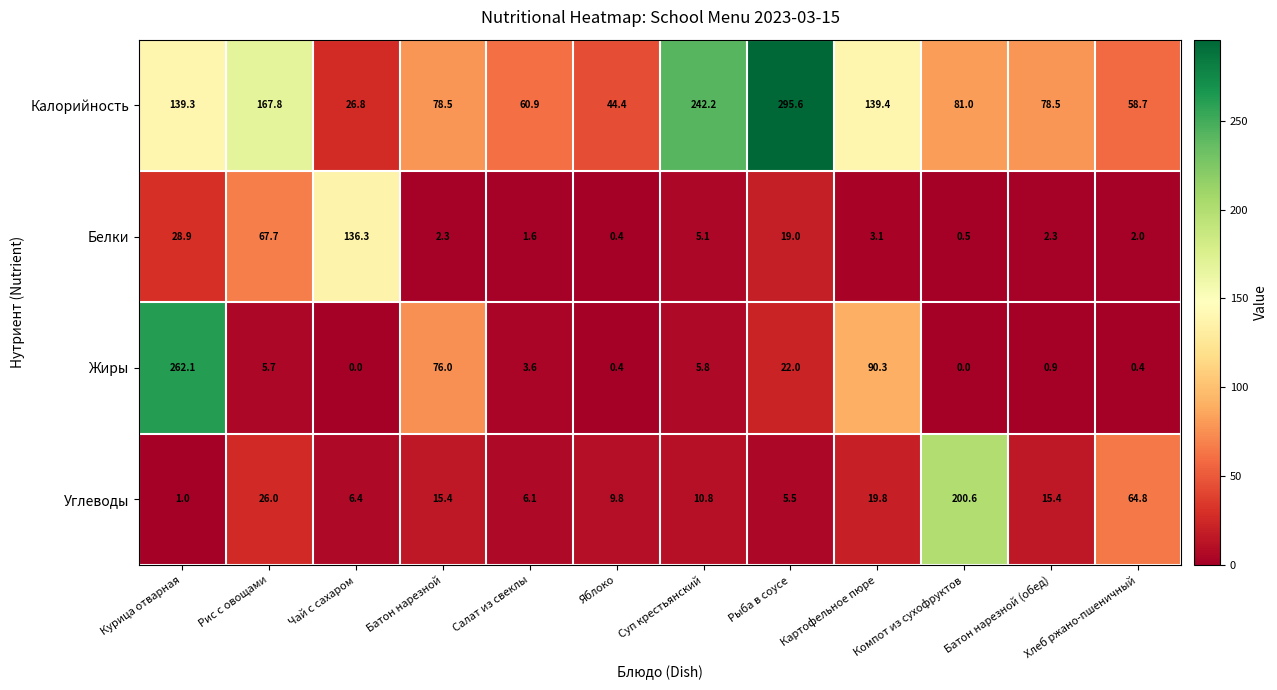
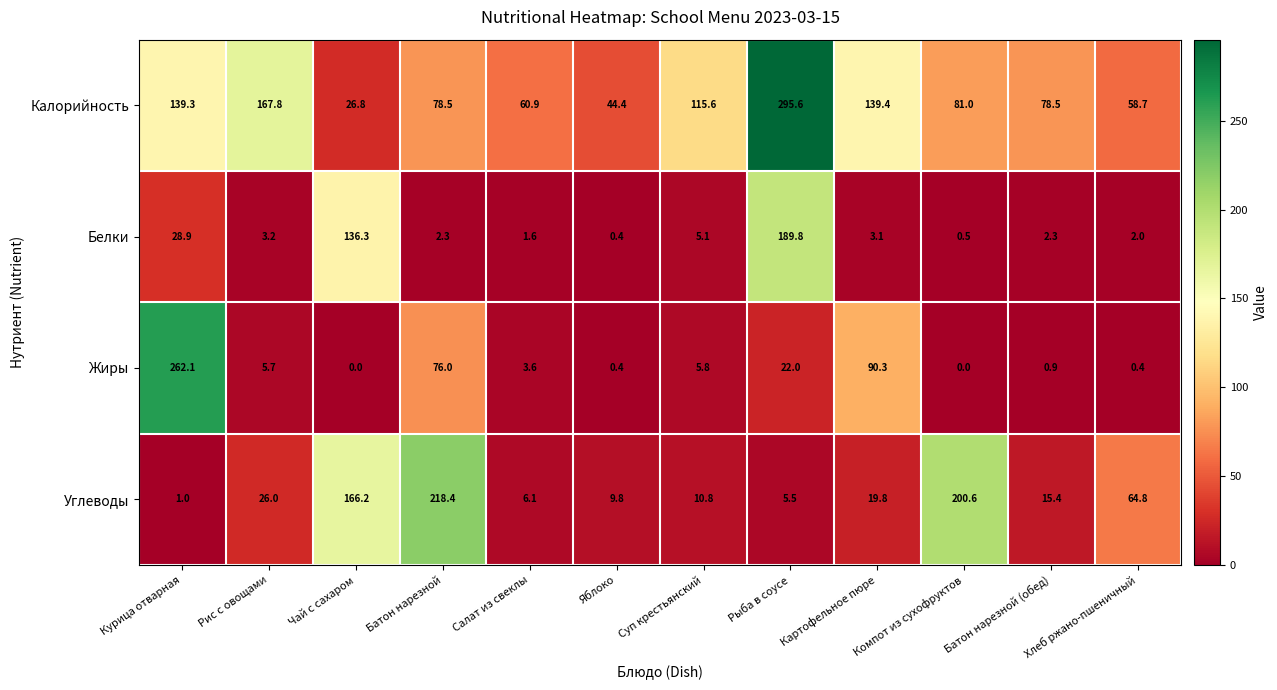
Калорийность, Суп крестьянский: 242.2 -> 115.6
Белки, Рис с овощами: 67.7 -> 3.2
Белки, Рыба в соусе: 19.0 -> 189.8
Углеводы, Чай с сахаром: 6.4 -> 166.2
Углеводы, Батон нарезной: 15.4 -> 218.4
